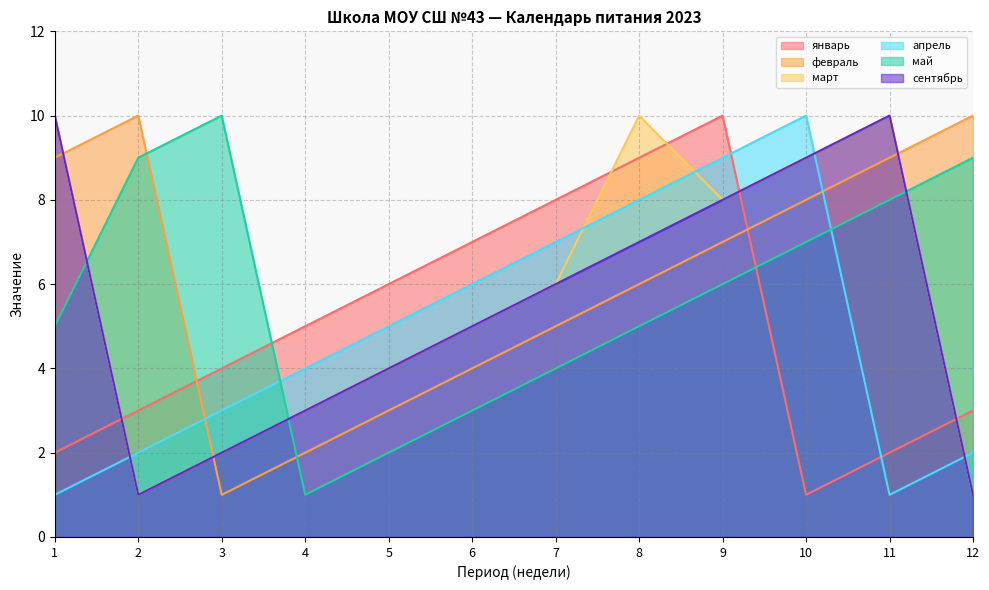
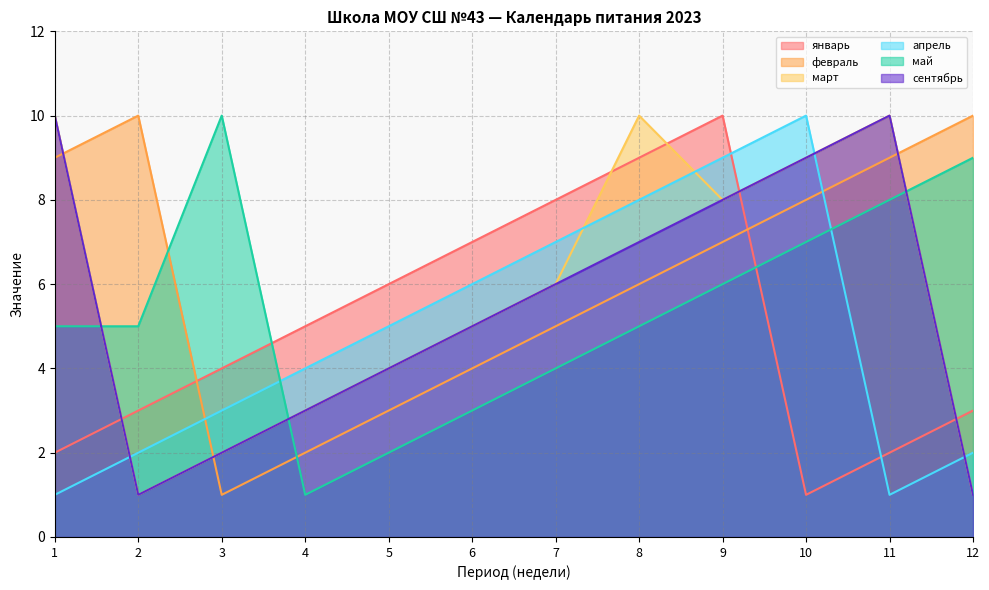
май, 2: 9 -> 5
